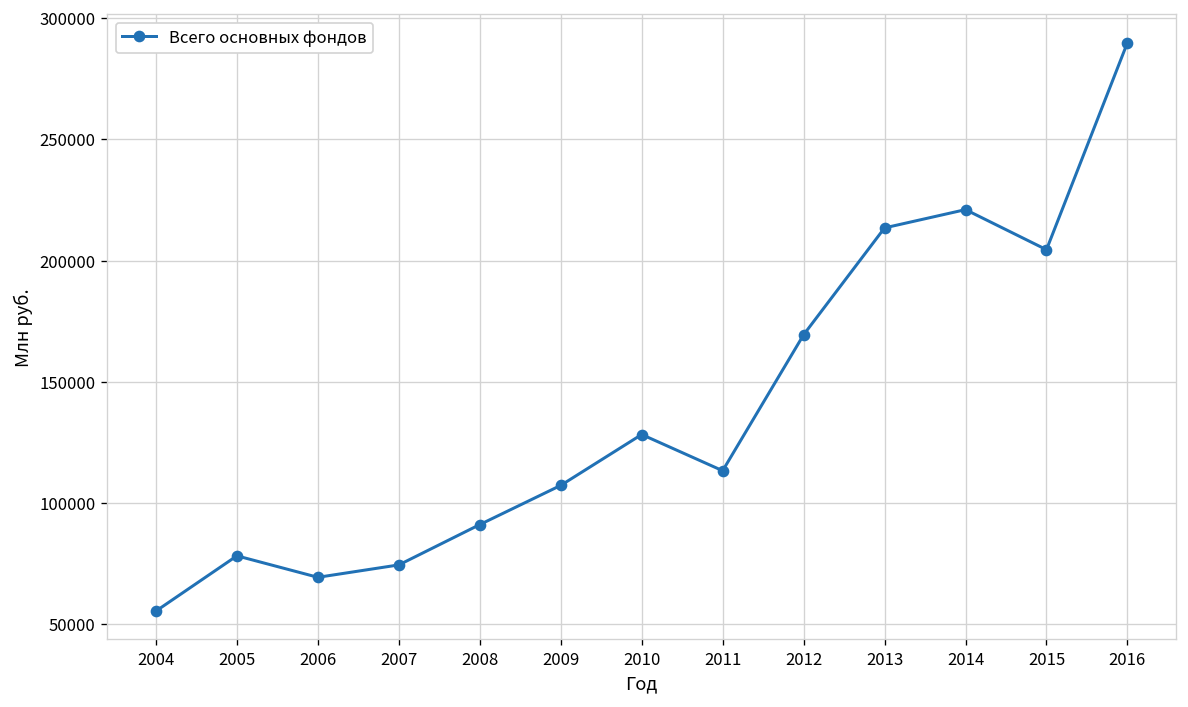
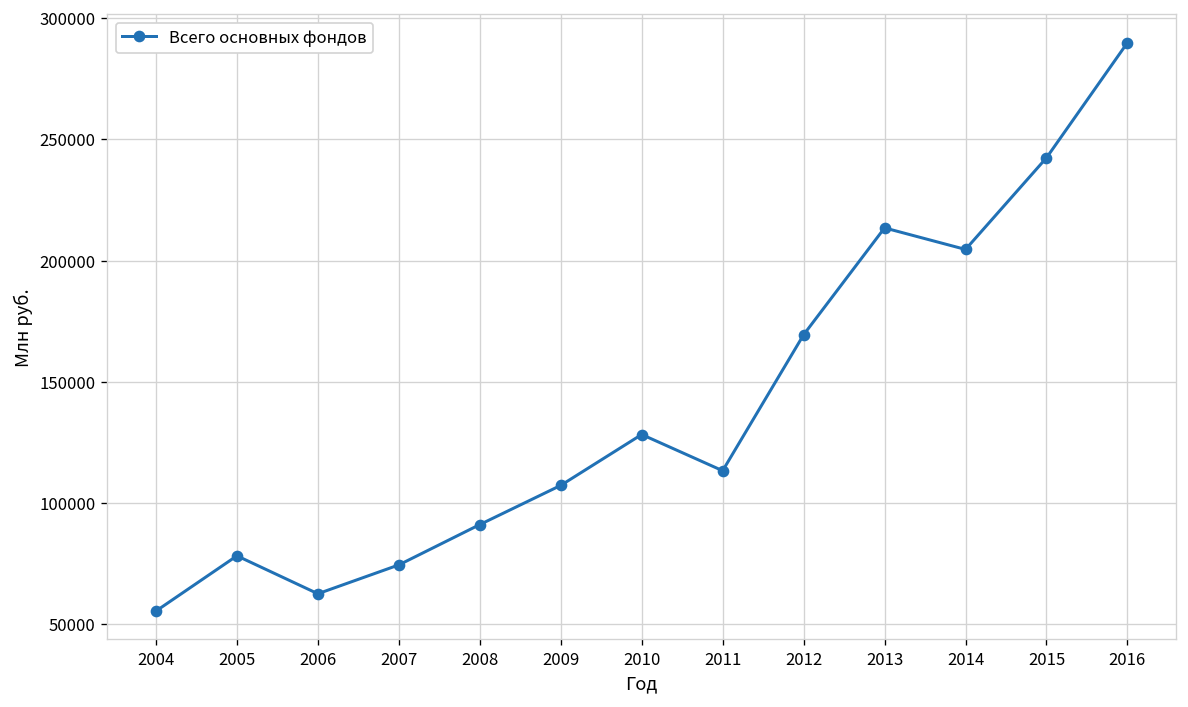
2006: 69000 -> 63000
2014: 221000 -> 205000
2015: 204000 -> 242000
